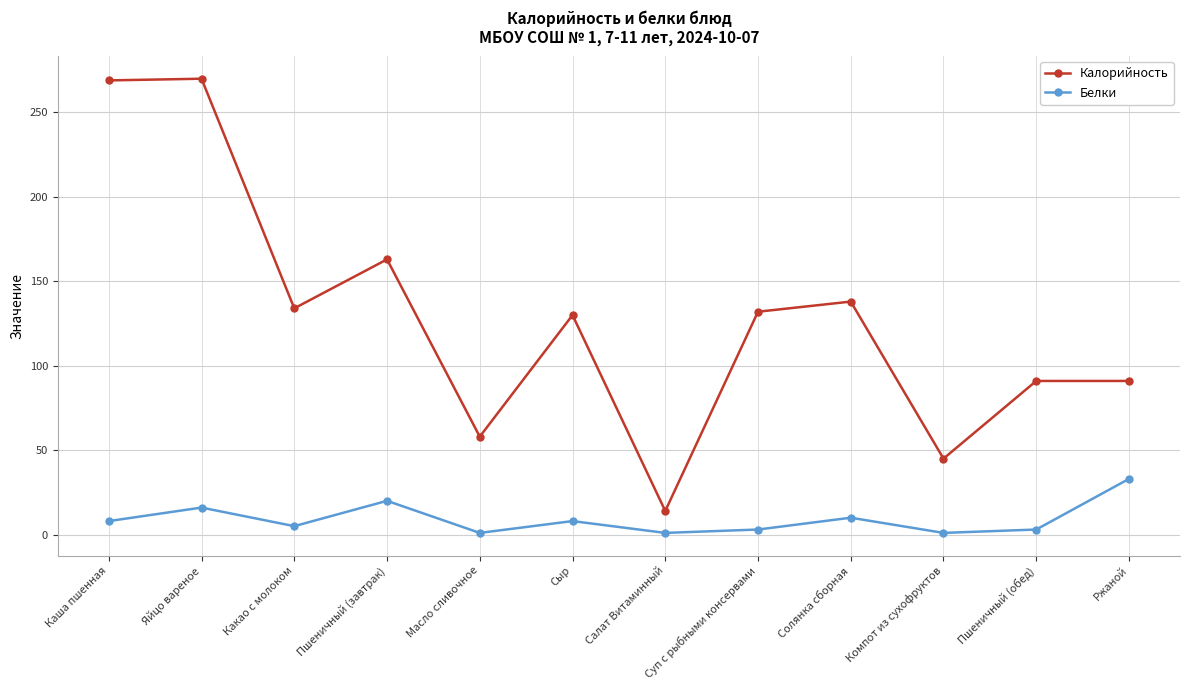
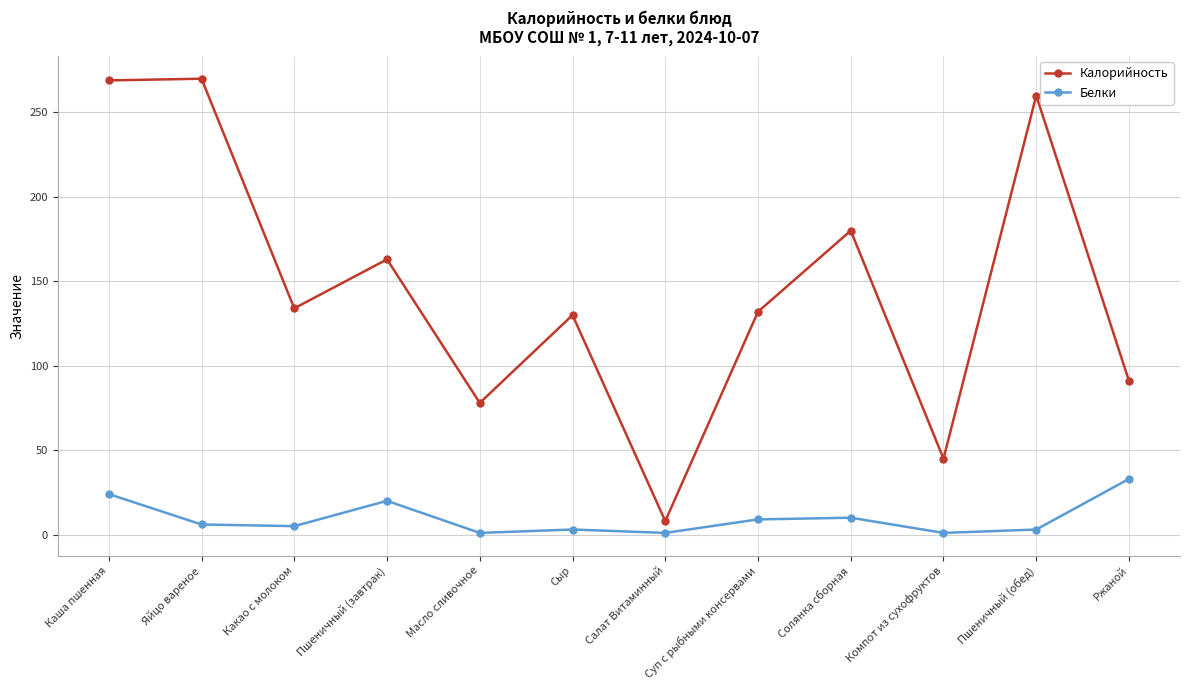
Белки, Каша пшенная: 8 -> 24
Белки, Яйцо вареное: 16 -> 6
Калорийность, Масло сливочное: 58 -> 78
Белки, Сыр: 8 -> 3
Калорийность, Салат Витаминный: 14 -> 8
Белки, Суп с рыбными консервами: 3 -> 9
Калорийность, Солянка сборная: 138 -> 180
Калорийность, Пшеничный (обед): 91 -> 260
